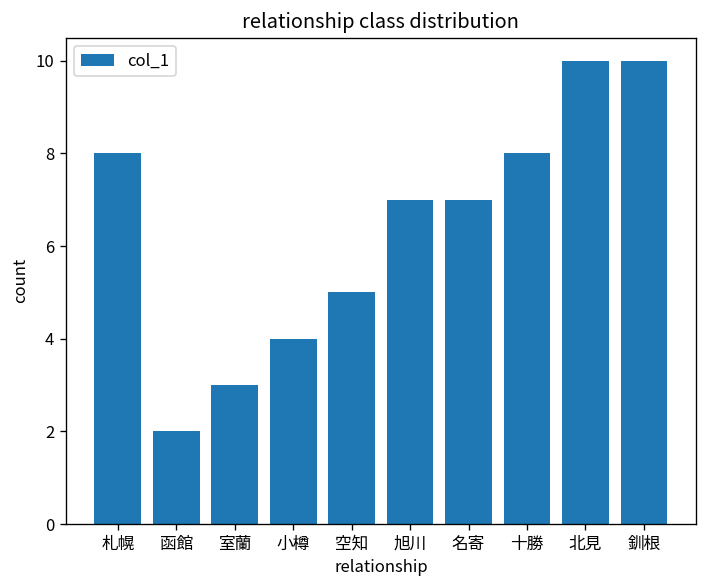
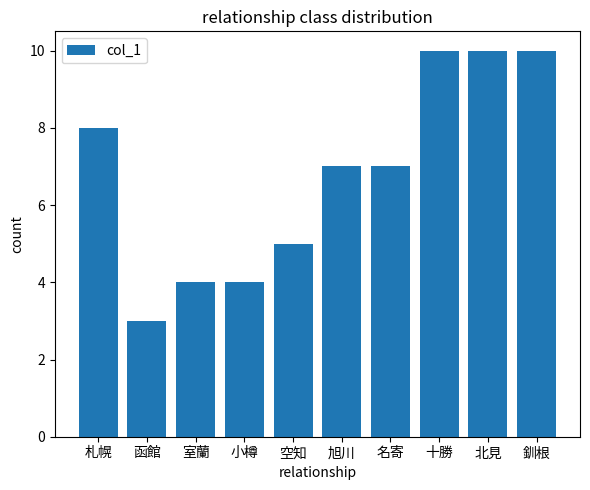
函館: 2 -> 3
室蘭: 3 -> 4
十勝: 8 -> 10
